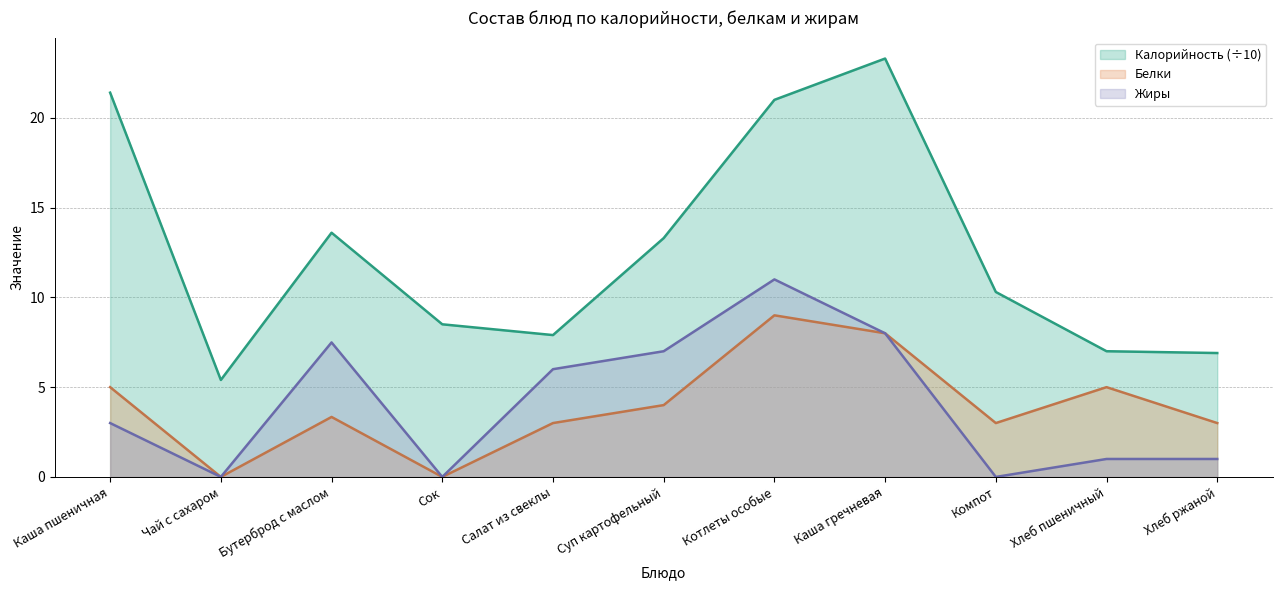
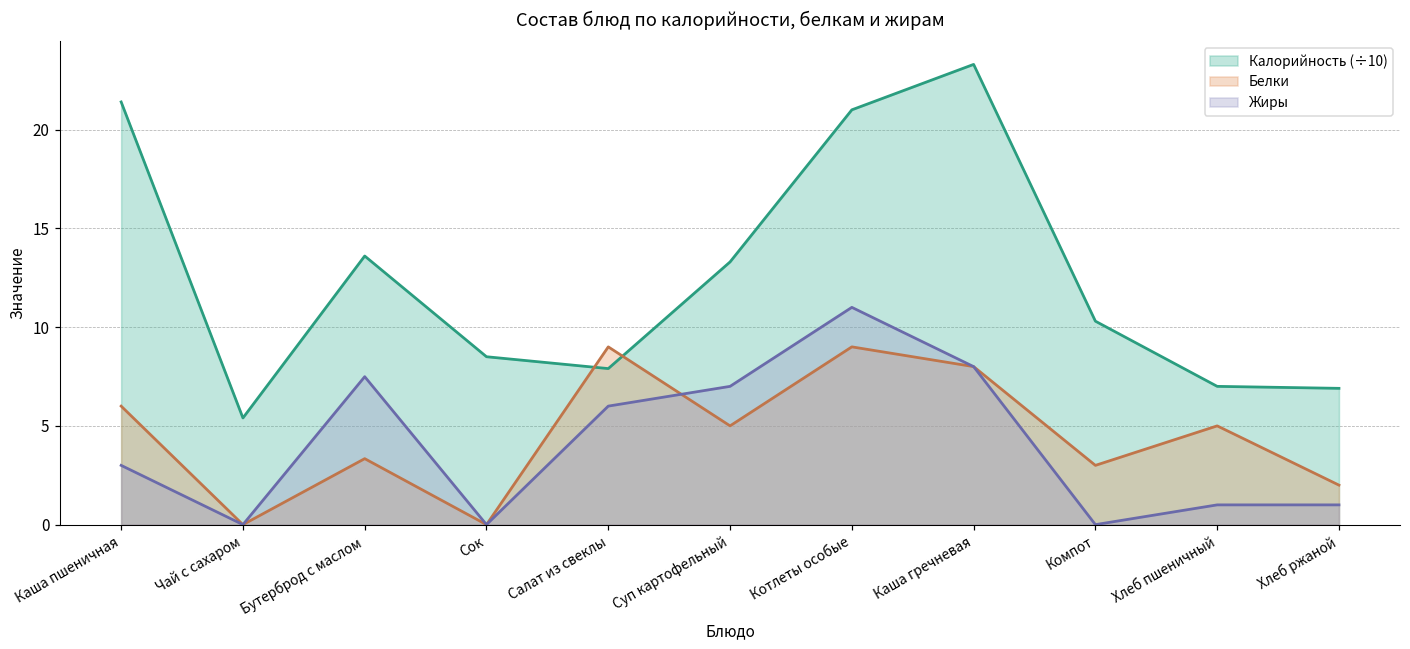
Белки, Каша пшеничная: 5 -> 6
Белки, Салат из свеклы: 3 -> 9
Белки, Суп картофельный: 4 -> 5
Белки, Хлеб ржаной: 3 -> 2
